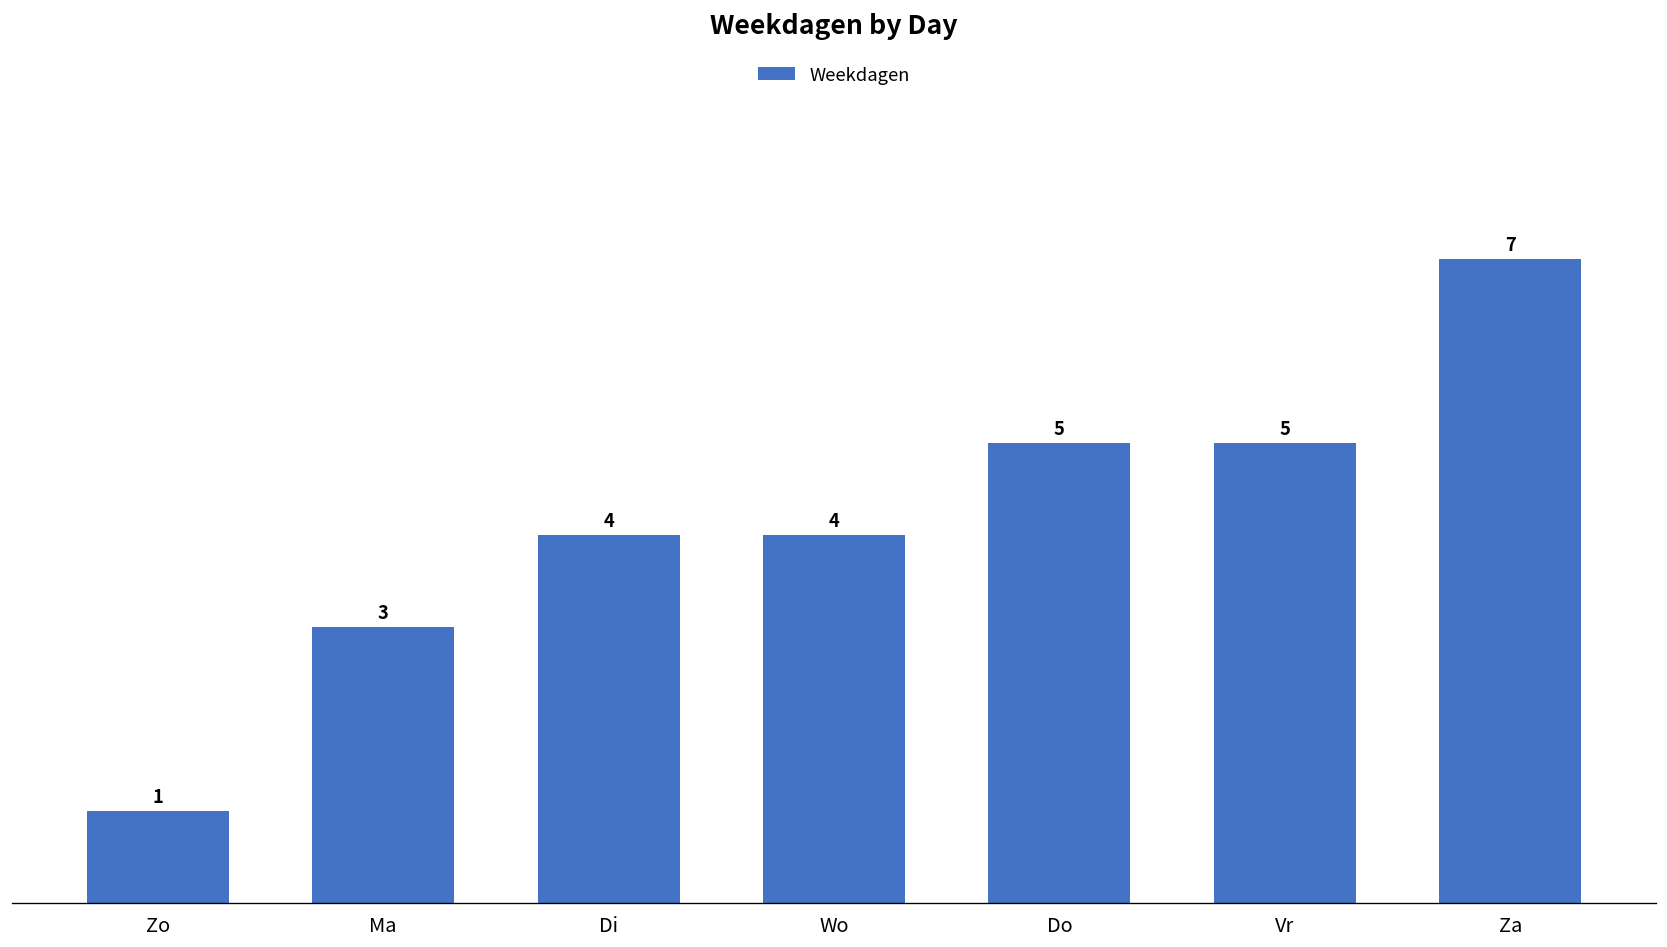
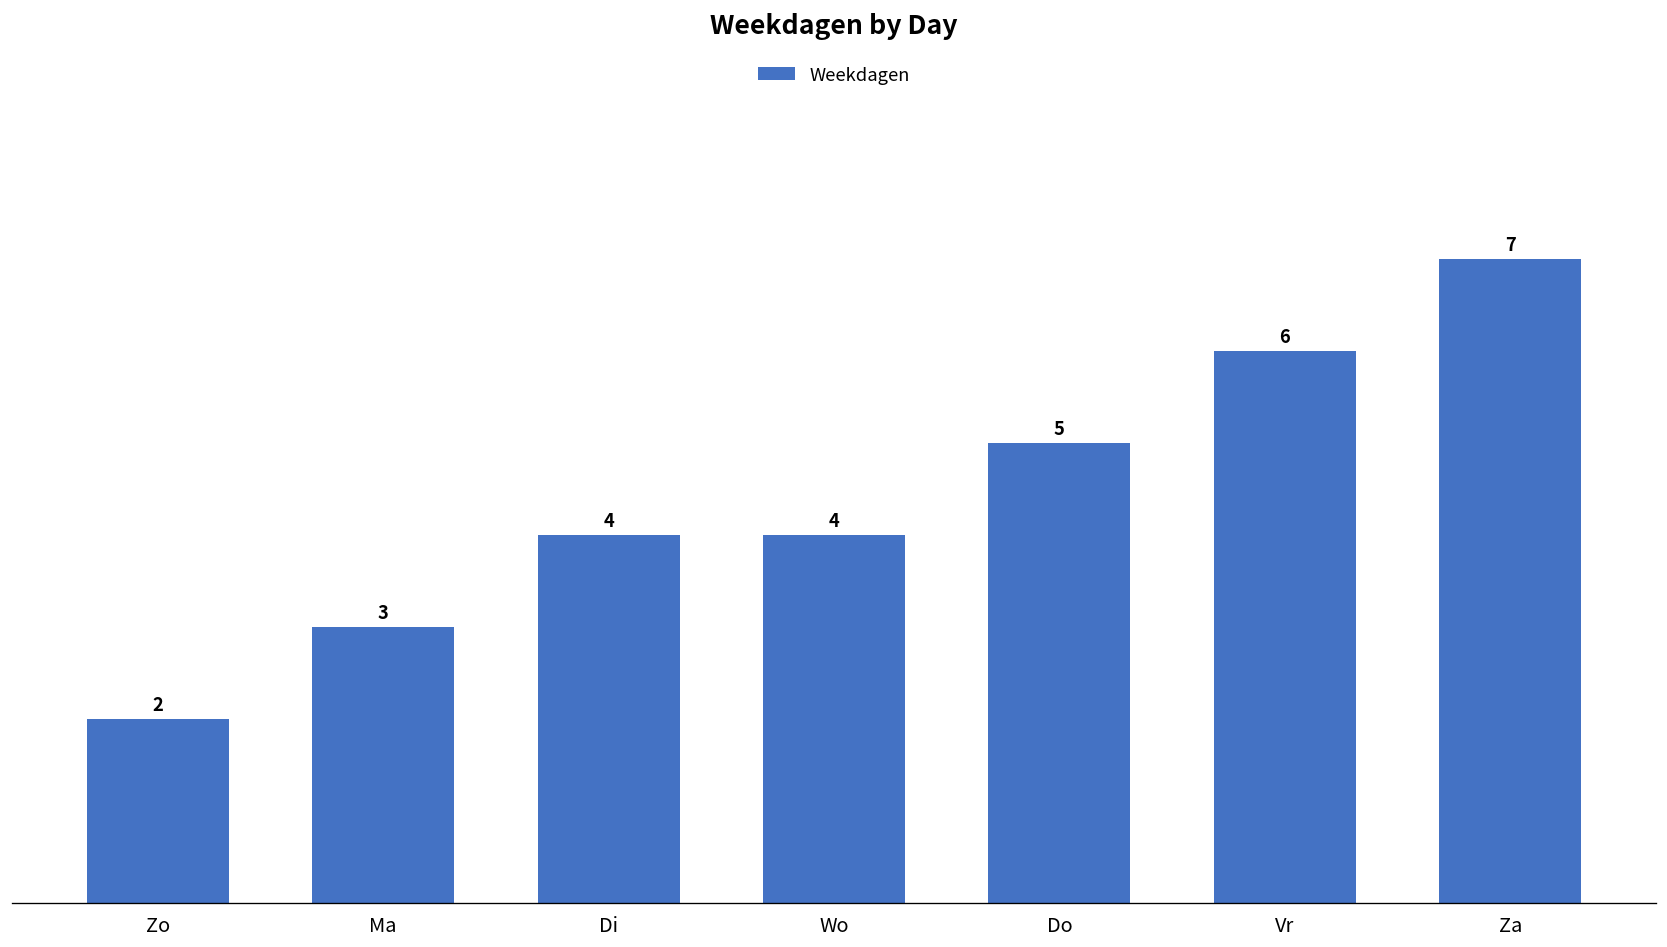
Zo: 1 -> 2
Vr: 5 -> 6
